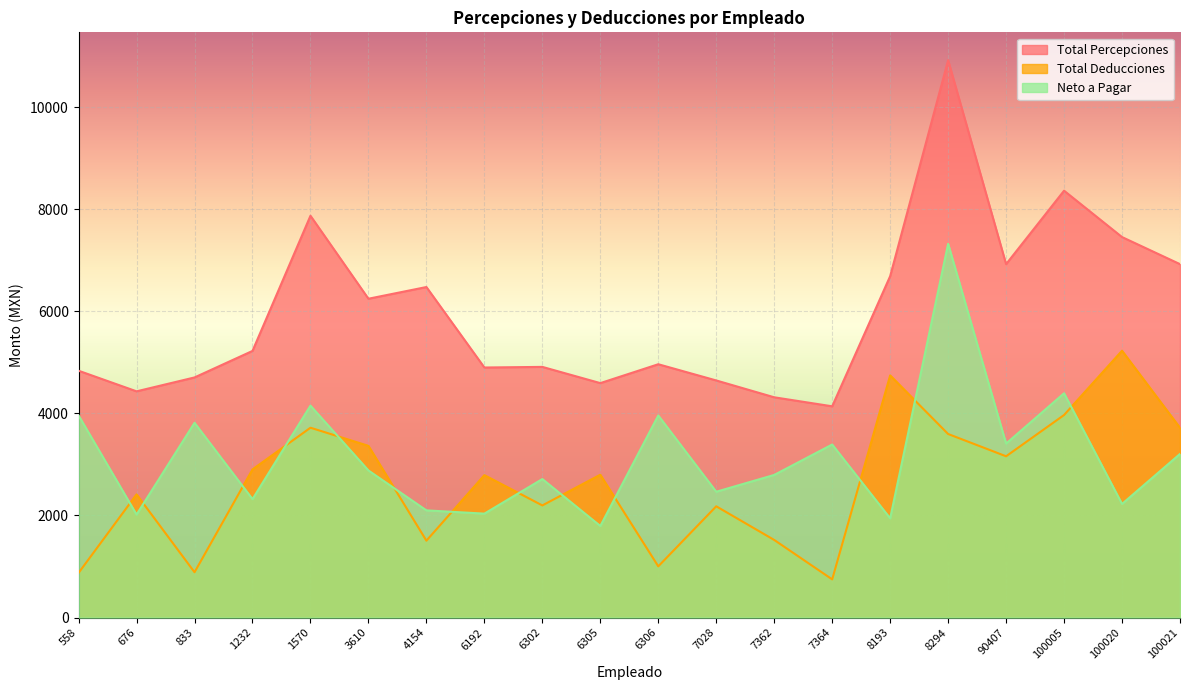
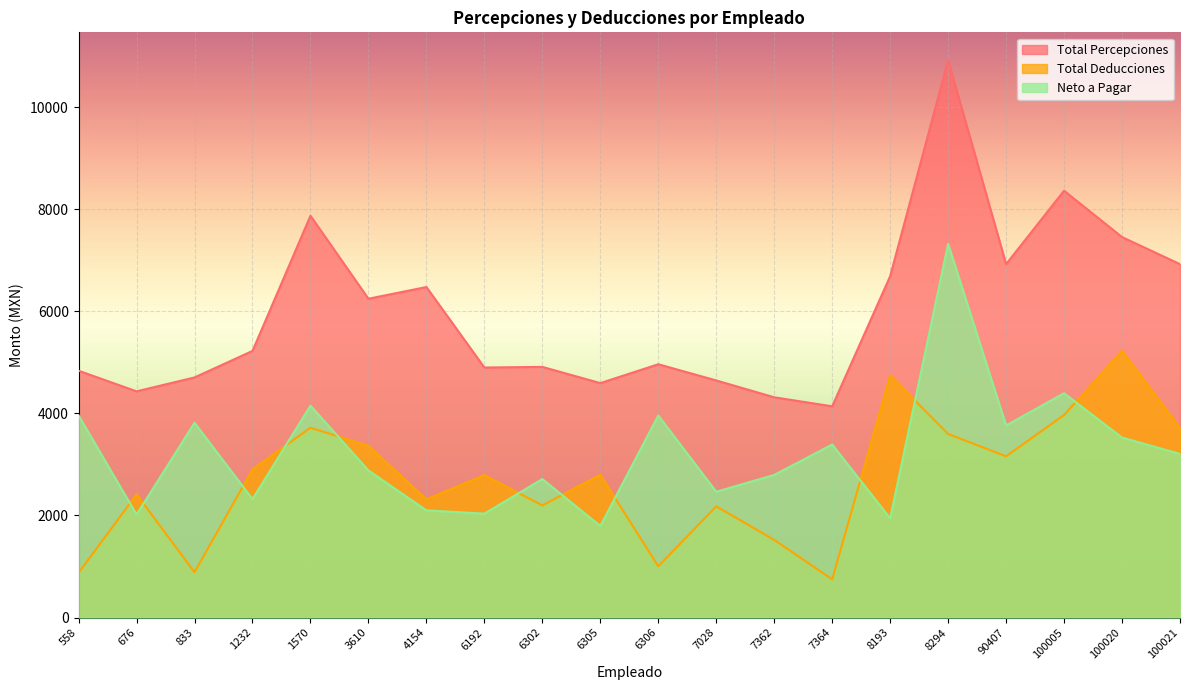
Total Deducciones, 4154: 1500 -> 2300
Neto a Pagar, 90407: 3400 -> 3800
Neto a Pagar, 100020: 2200 -> 3500
